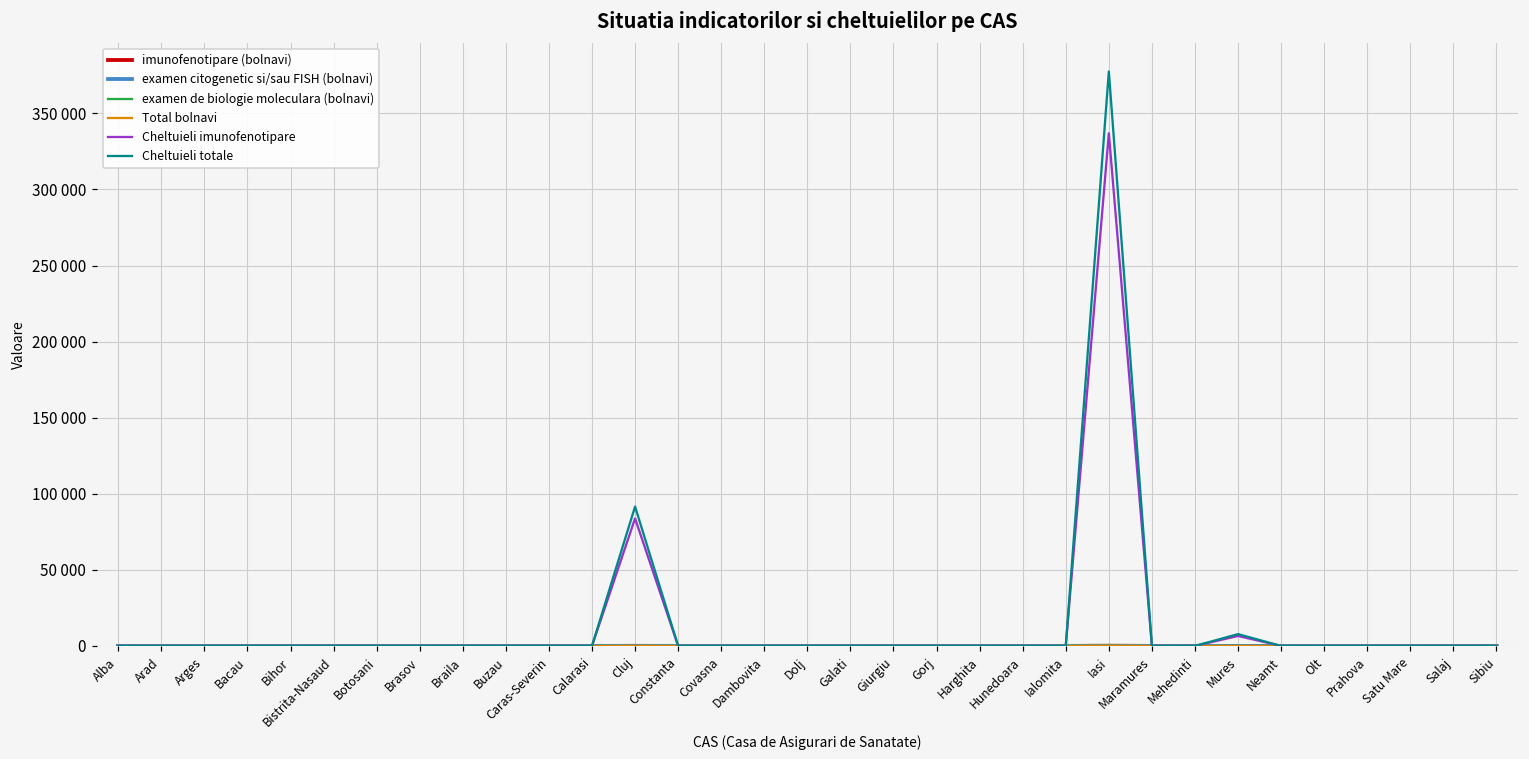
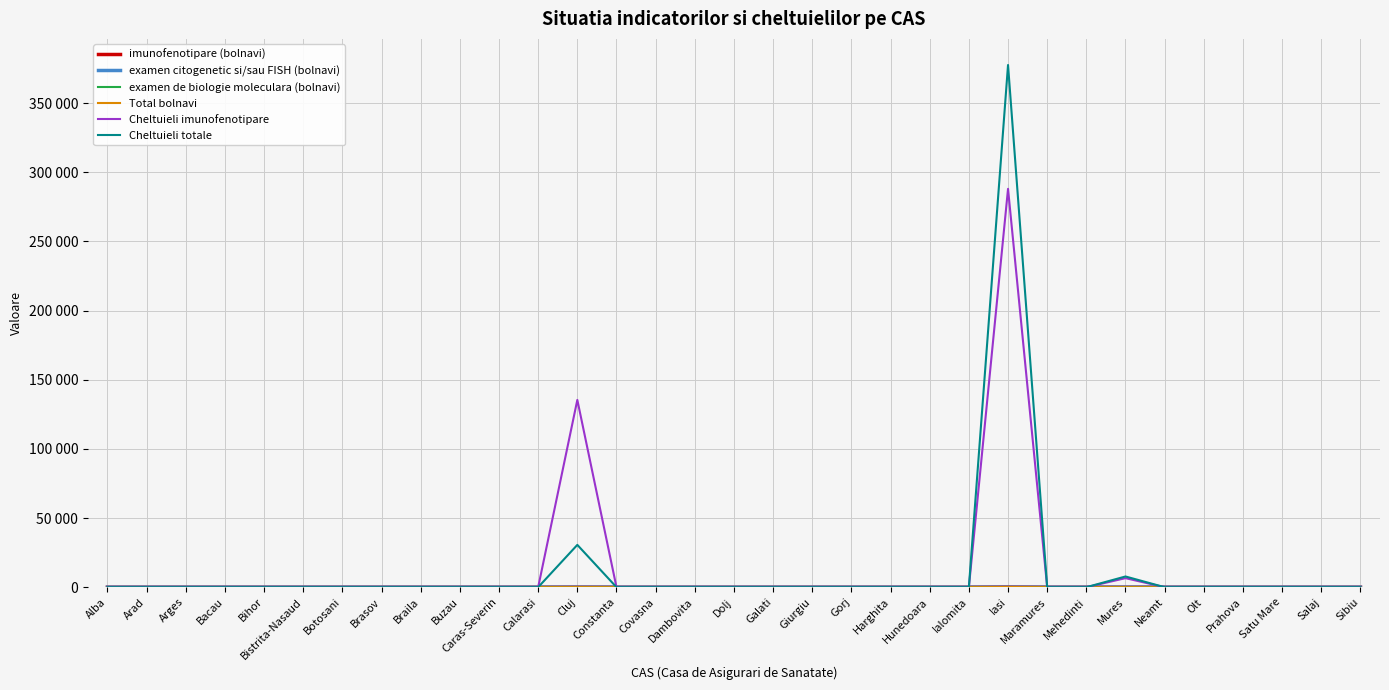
Cheltuieli imunofenotipare, Cluj: 84000 -> 135000
Cheltuieli totale, Cluj: 92000 -> 31000
Cheltuieli imunofenotipare, Iasi: 337000 -> 288000
